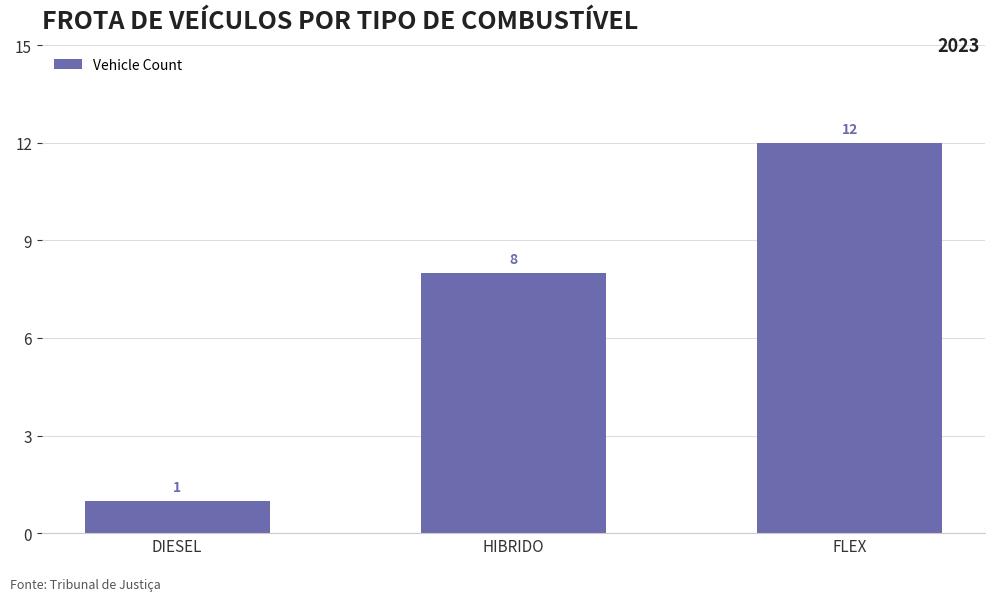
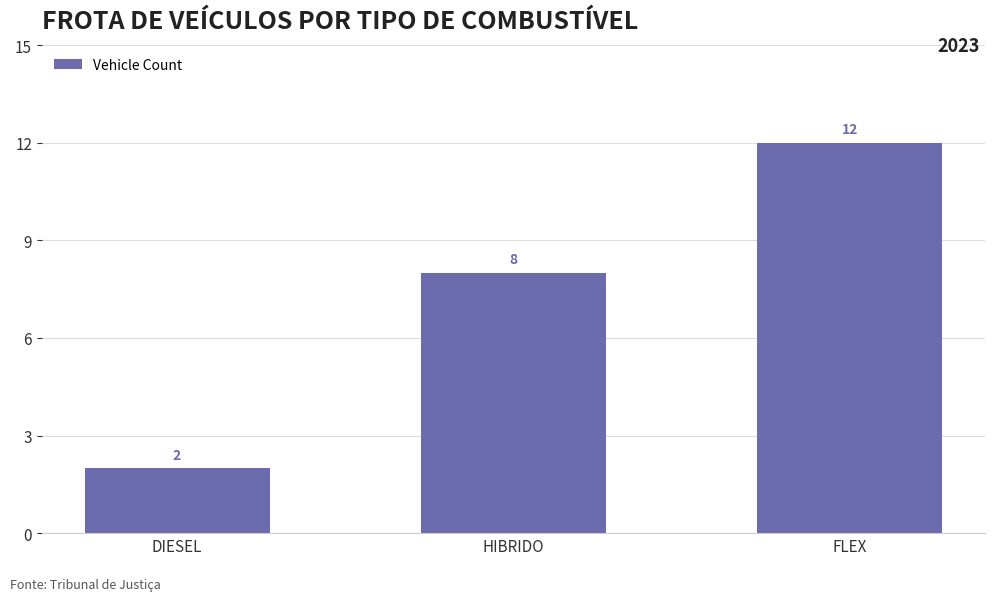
DIESEL: 1 -> 2
